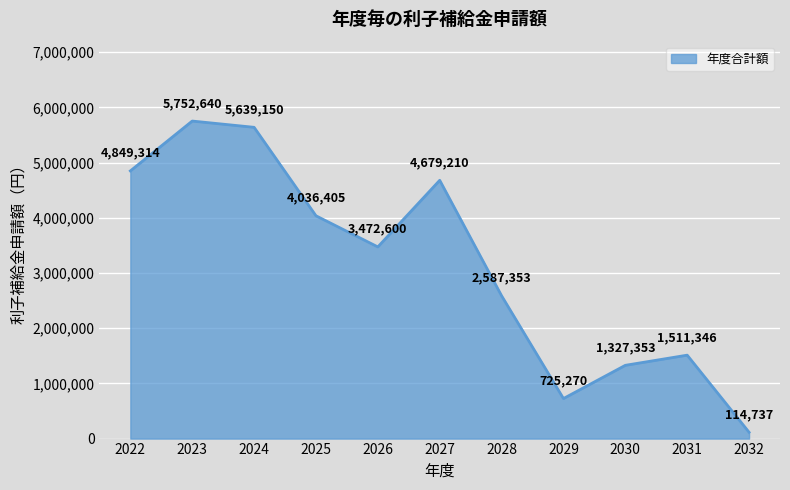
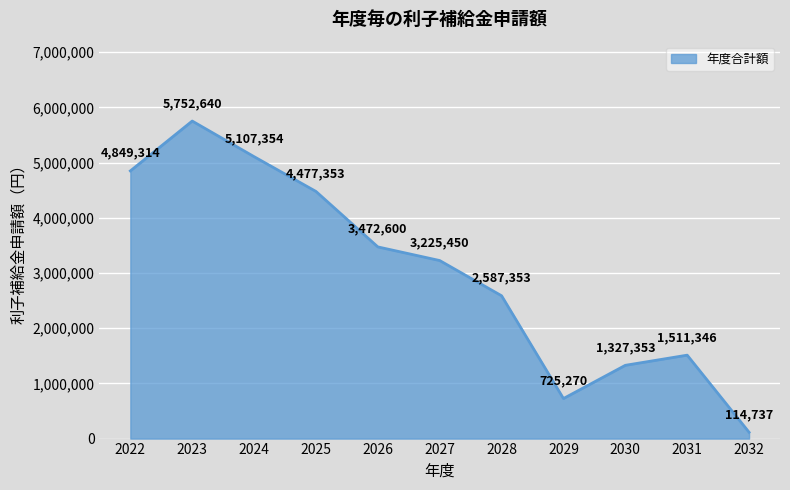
2024: 5,639,150 -> 5,107,354
2025: 4,036,405 -> 4,477,353
2027: 4,679,210 -> 3,225,450
